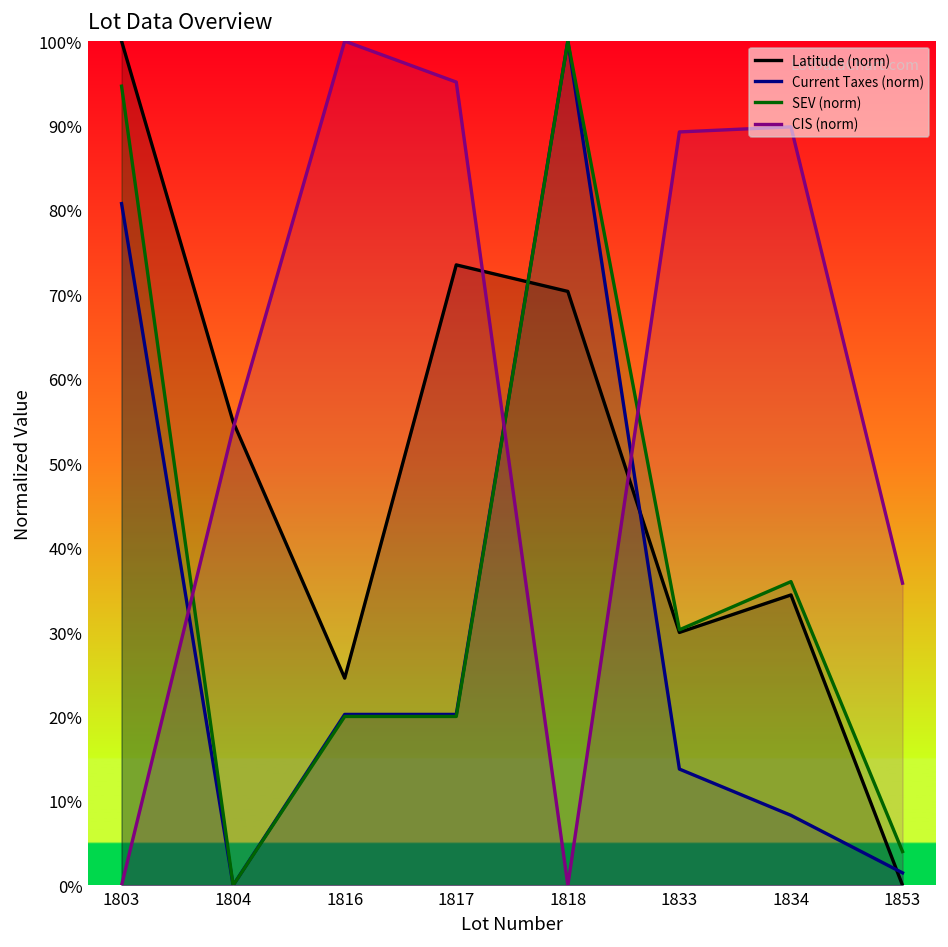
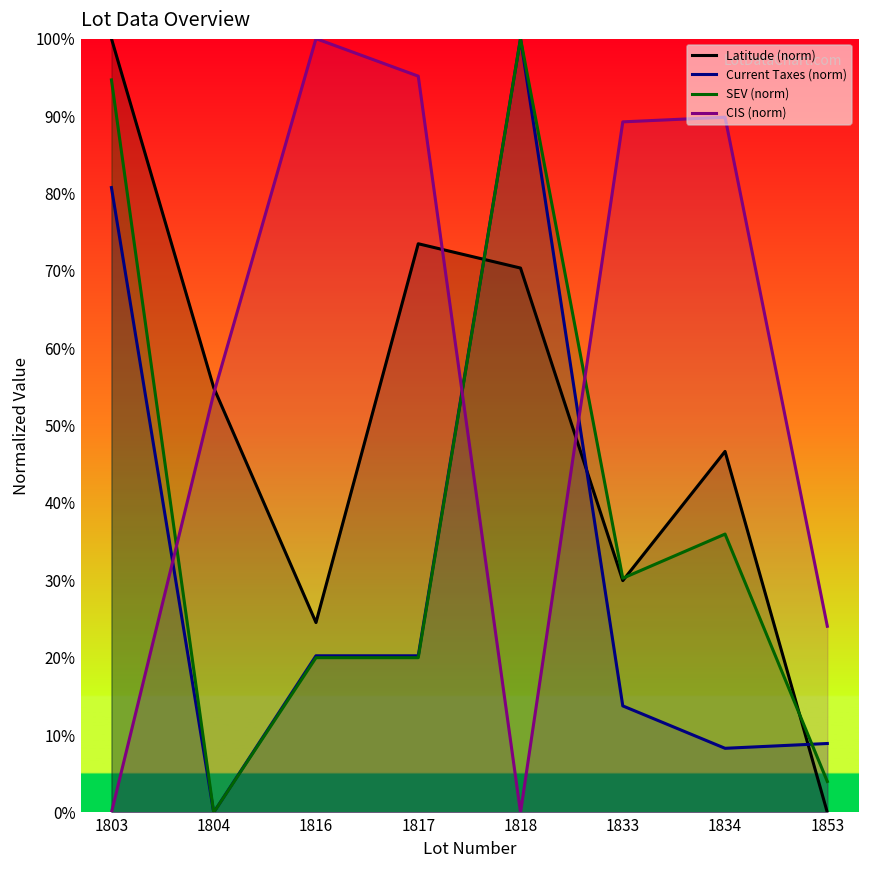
Latitude (norm), 1834: 34% -> 47%
Current Taxes (norm), 1853: 1% -> 9%
CIS (norm), 1853: 36% -> 24%
